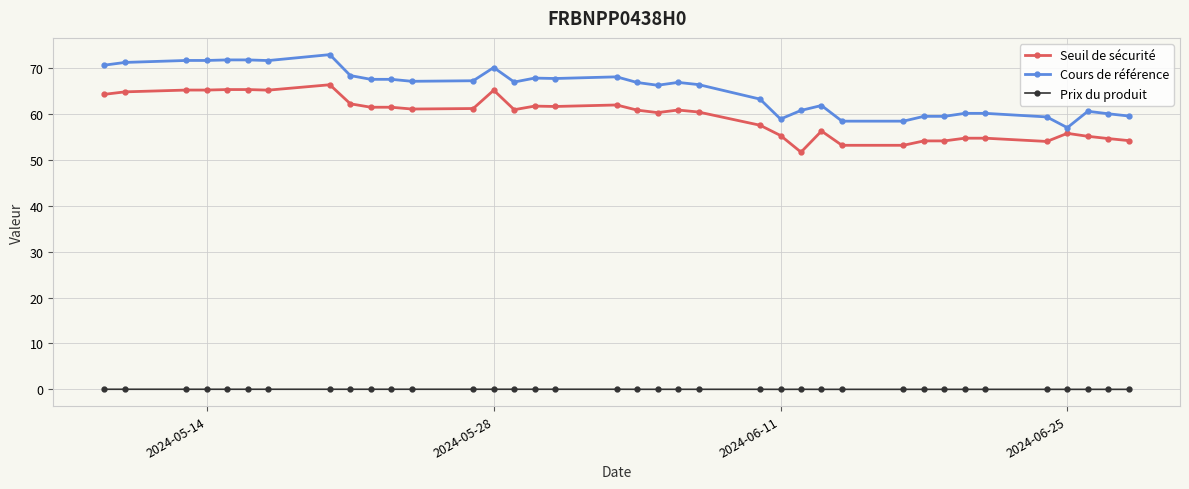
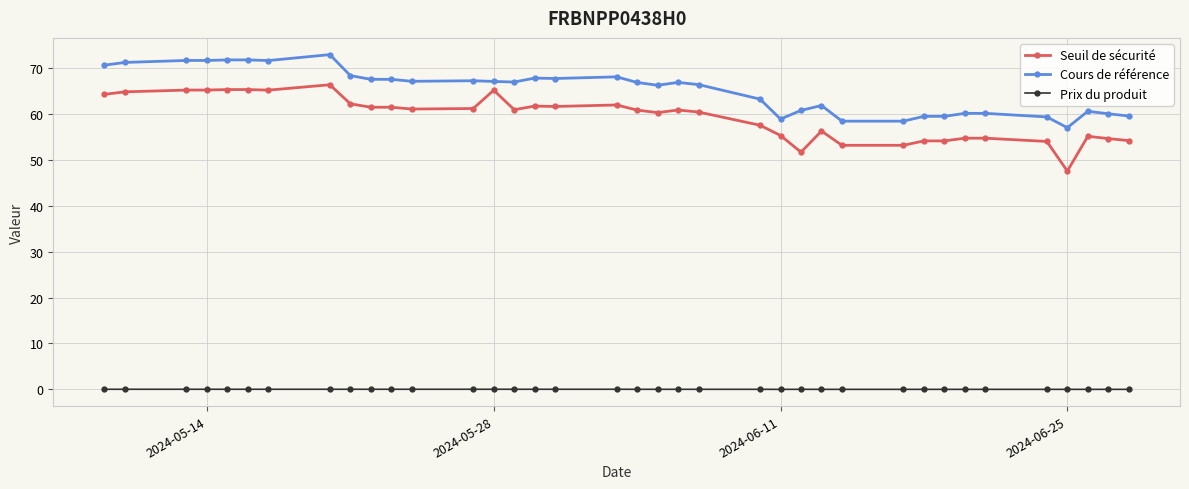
Cours de référence, 2024-05-28: 70 -> 67
Seuil de sécurité, 2024-06-25: 56 -> 48
